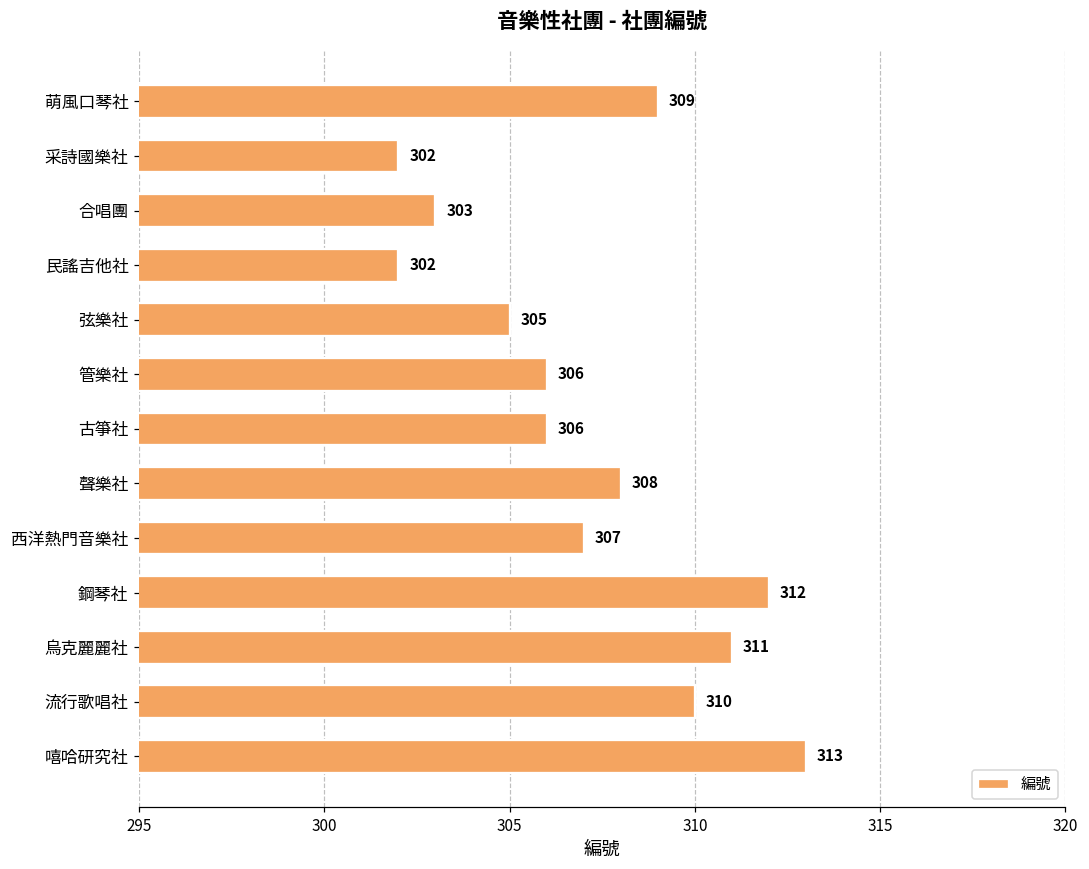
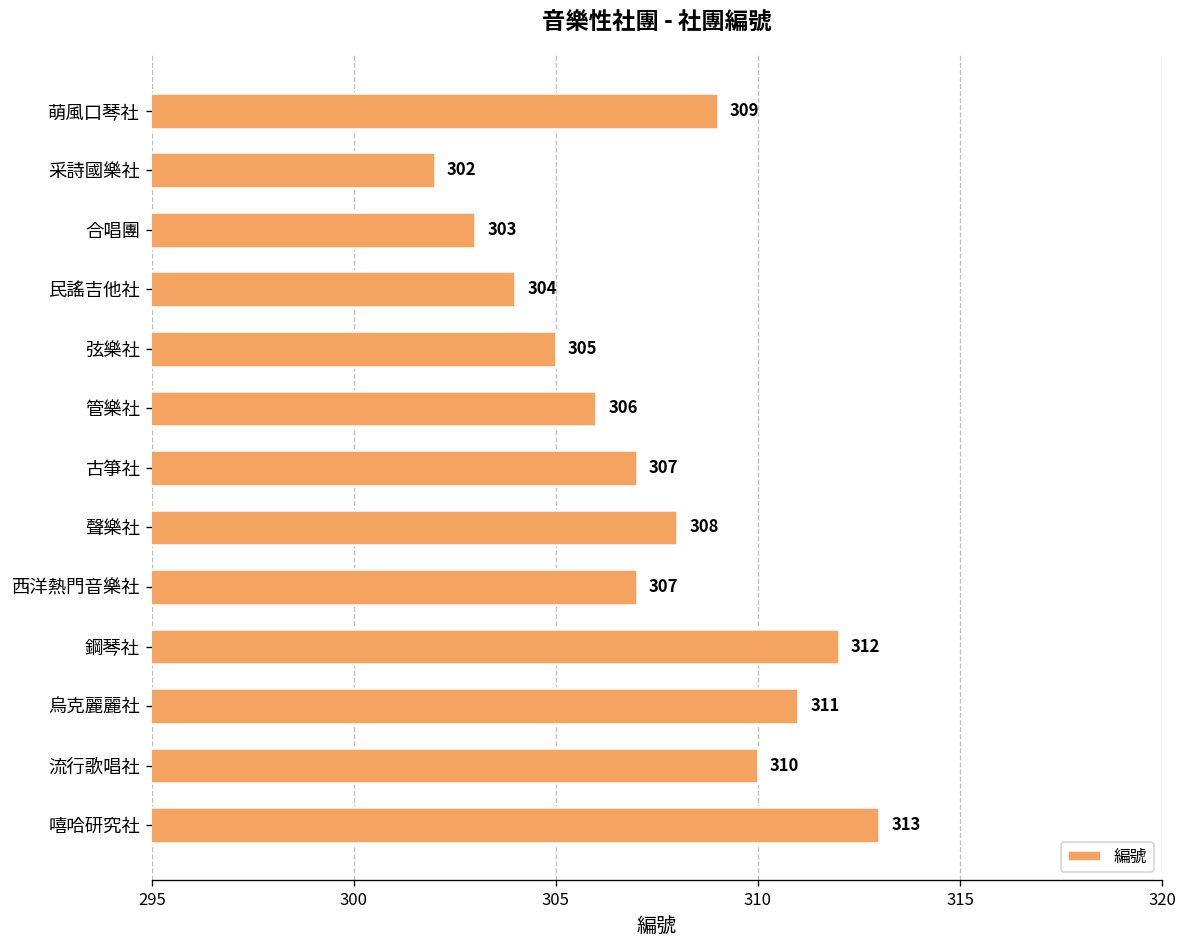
民謠吉他社: 302 -> 304
古箏社: 306 -> 307
